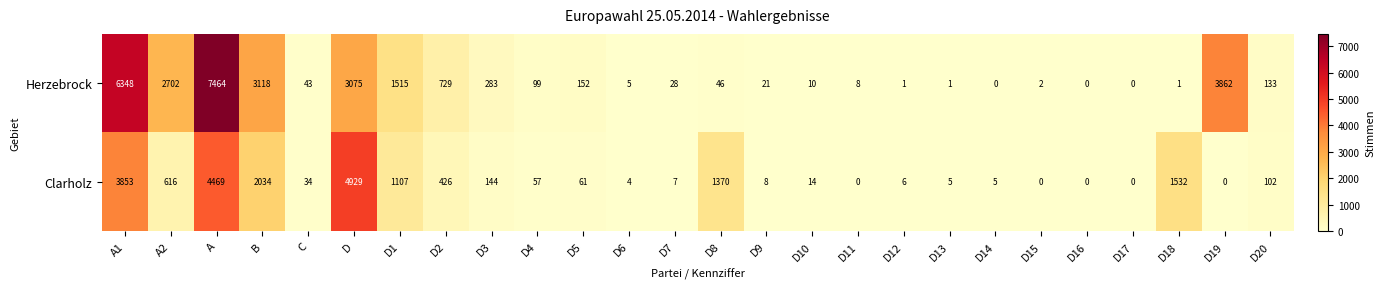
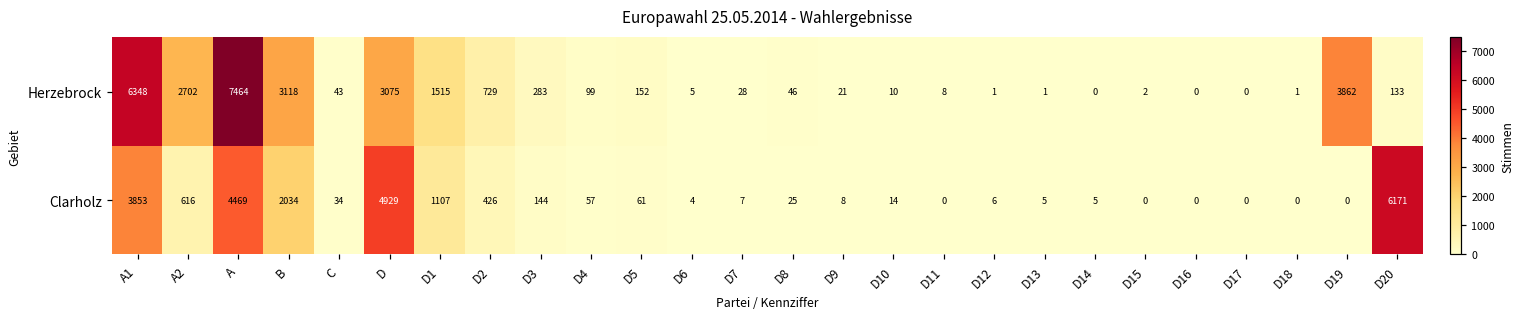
Clarholz, D8: 1370 -> 25
Clarholz, D18: 1532 -> 0
Clarholz, D20: 102 -> 6171
